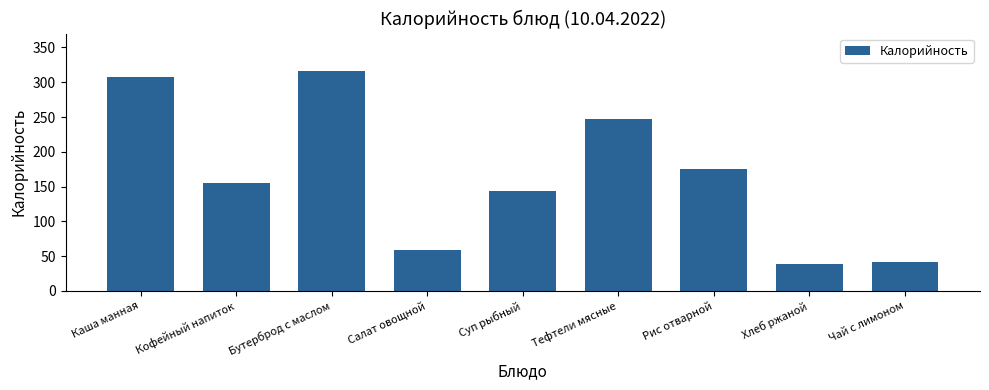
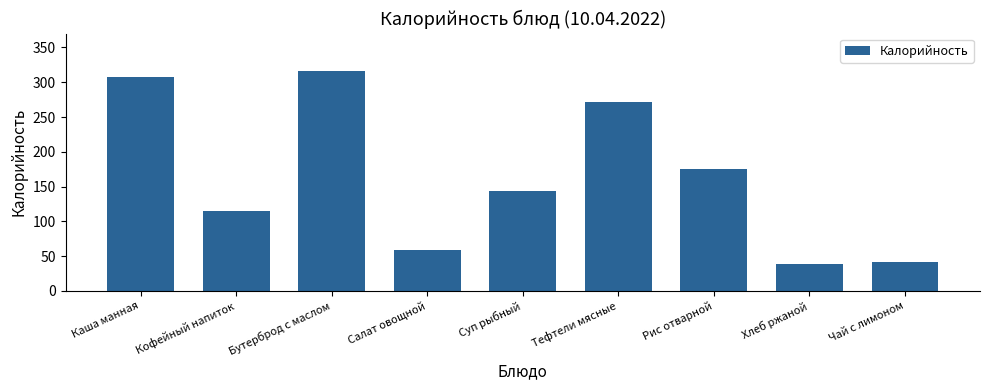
Кофейный напиток: 160 -> 120
Тефтели мясные: 250 -> 270
